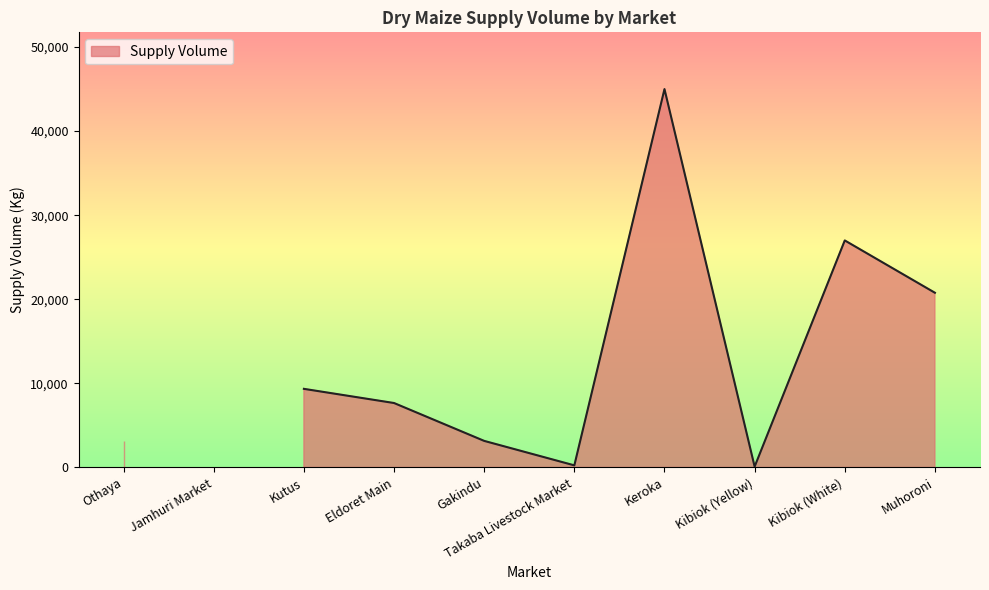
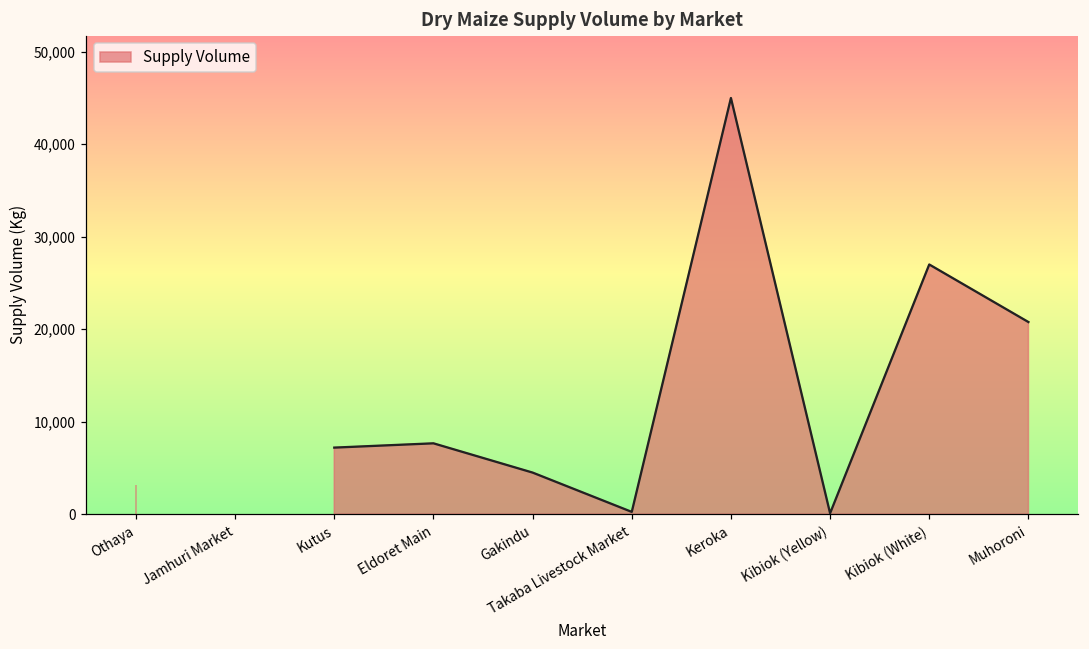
Kutus: 9,000 -> 7,000
Gakindu: 3,000 -> 5,000
